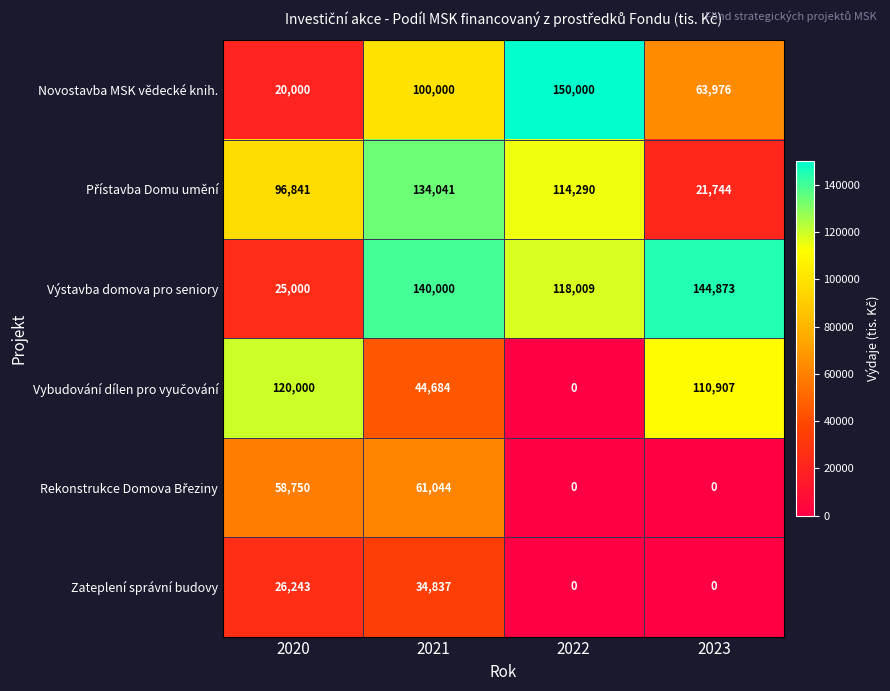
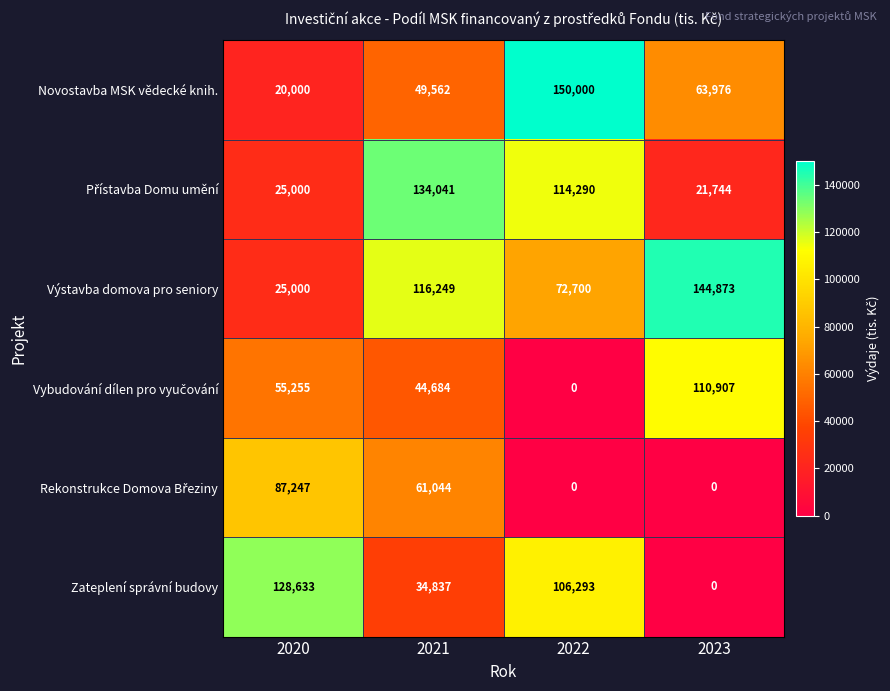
Novostavba MSK vědecké knih., 2021: 100,000 -> 49,562
Přístavba Domu umění, 2020: 96,841 -> 25,000
Výstavba domova pro seniory, 2021: 140,000 -> 116,249
Výstavba domova pro seniory, 2022: 118,009 -> 72,700
Vybudování dílen pro vyučování, 2020: 120,000 -> 55,255
Rekonstrukce Domova Březiny, 2020: 58,750 -> 87,247
Zateplení správní budovy, 2020: 26,243 -> 128,633
Zateplení správní budovy, 2022: 0 -> 106,293
